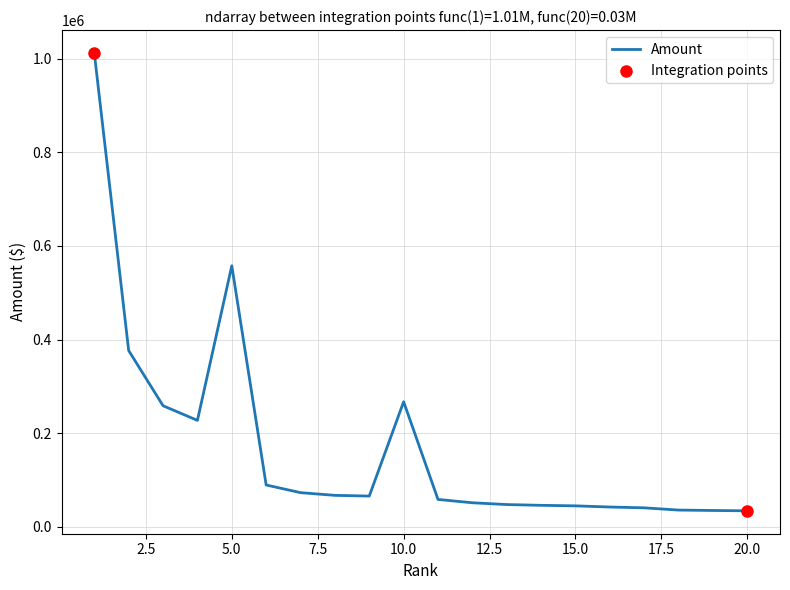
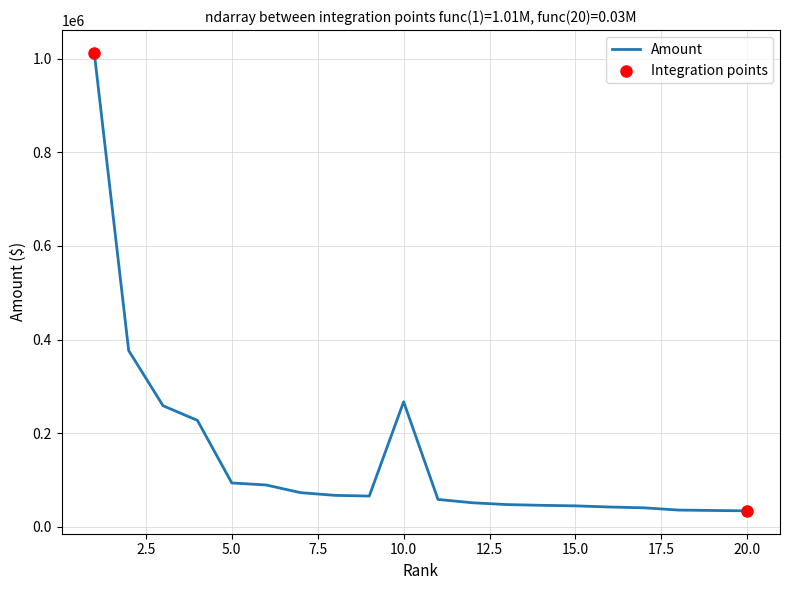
Amount, 5.0: 560000 -> 90000
